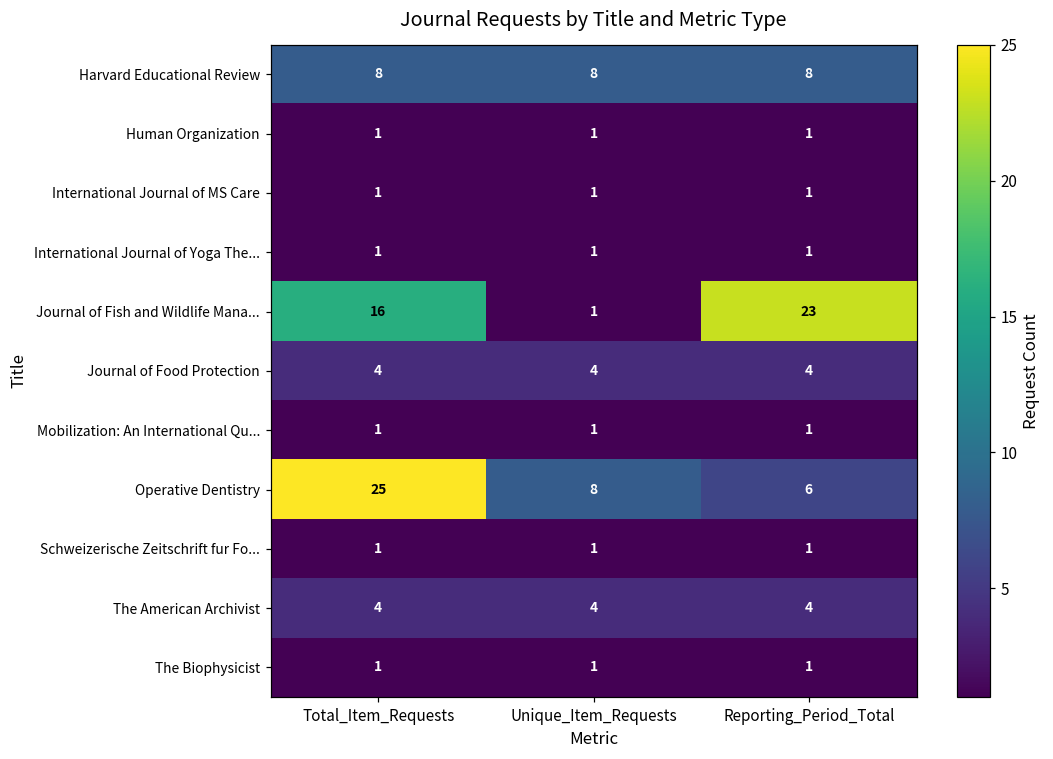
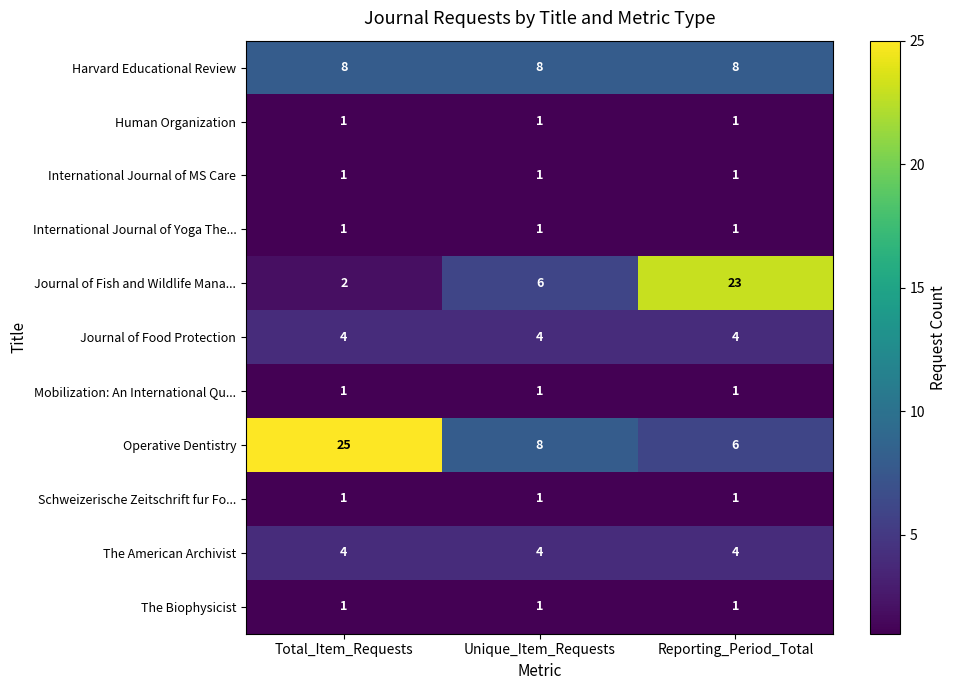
Journal of Fish and Wildlife Mana..., Total_Item_Requests: 16 -> 2
Journal of Fish and Wildlife Mana..., Unique_Item_Requests: 1 -> 6
